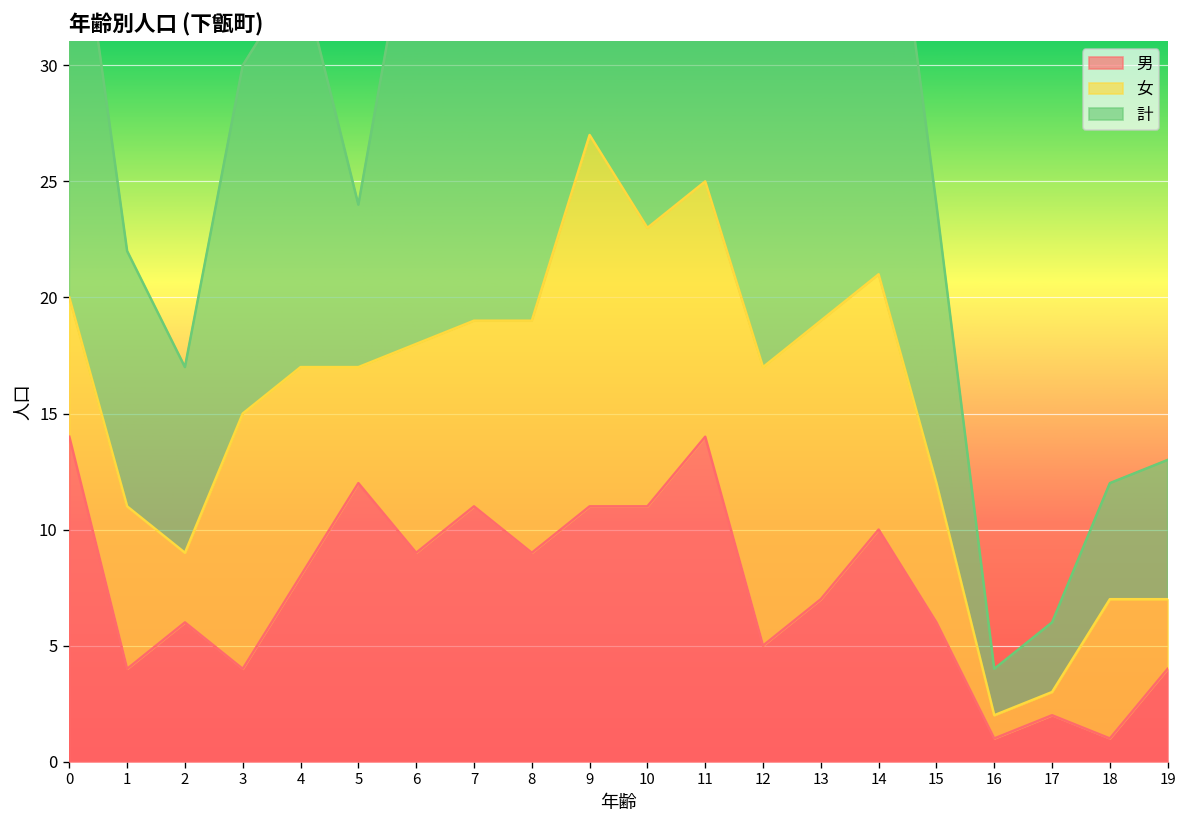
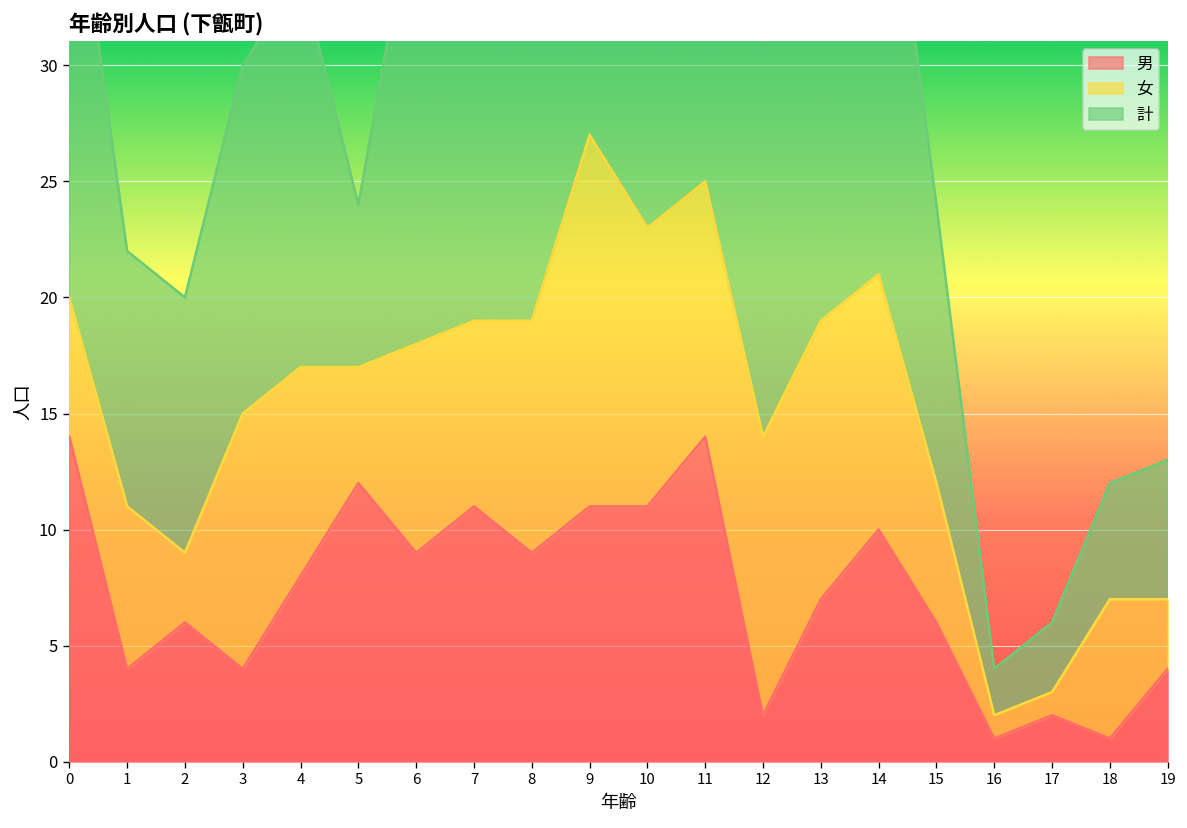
計, 2: 8 -> 11
男, 12: 5 -> 2
